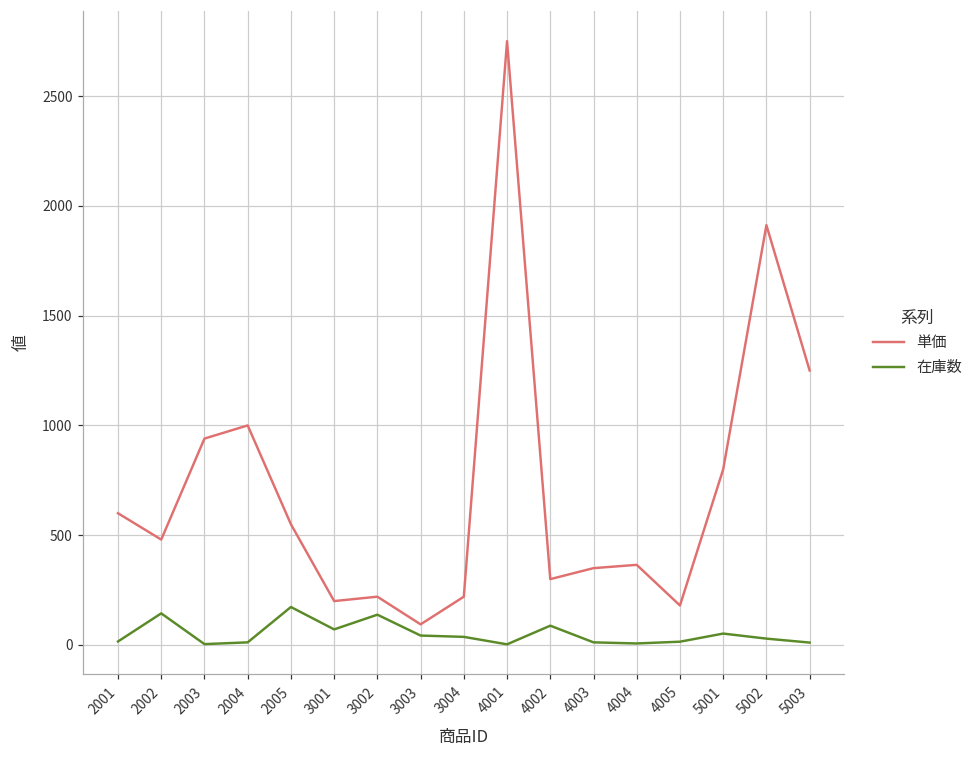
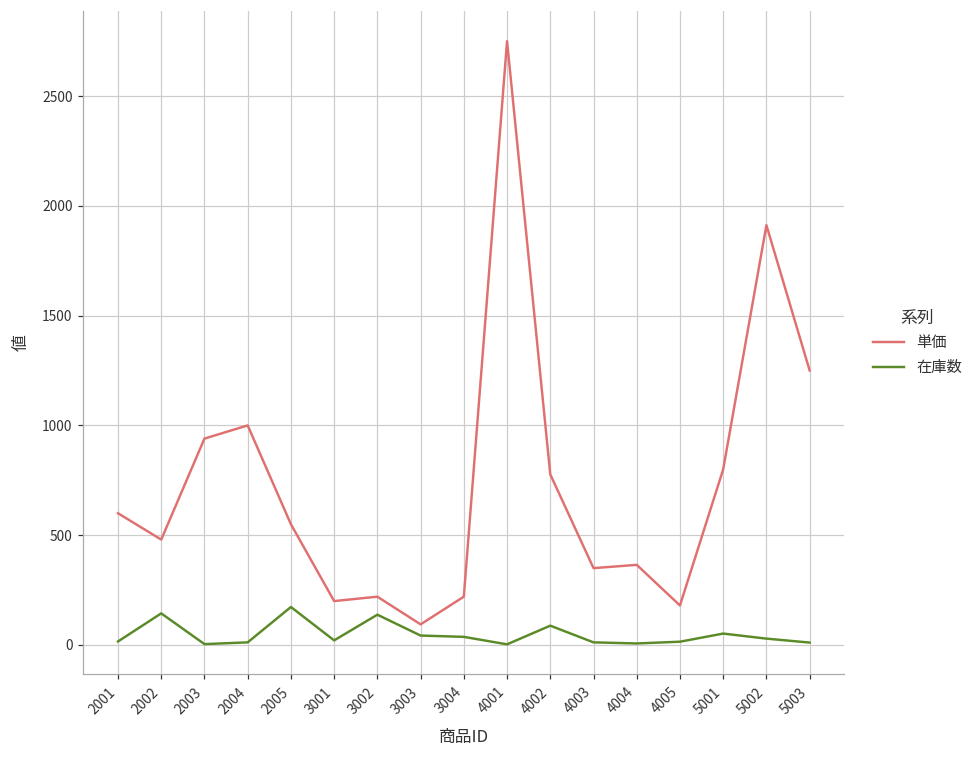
在庫数, 3001: 70 -> 20
単価, 4002: 300 -> 780
